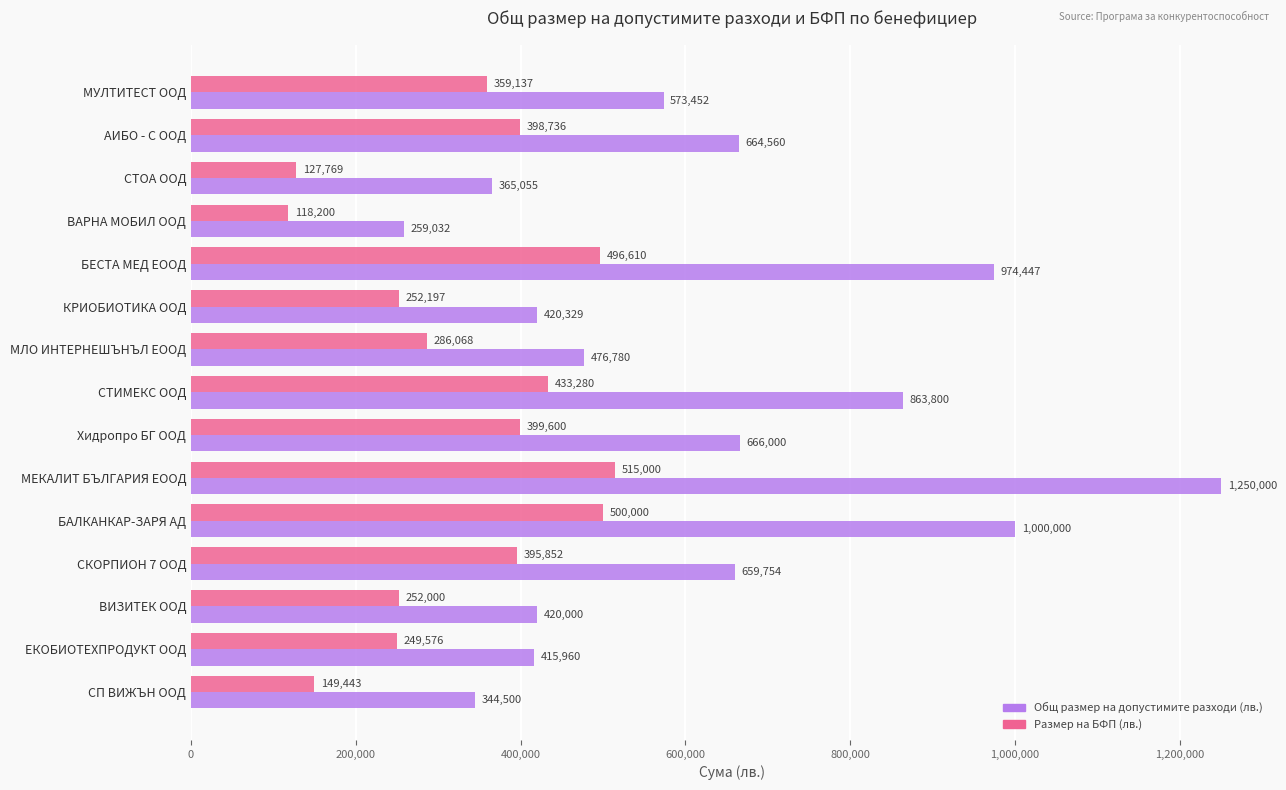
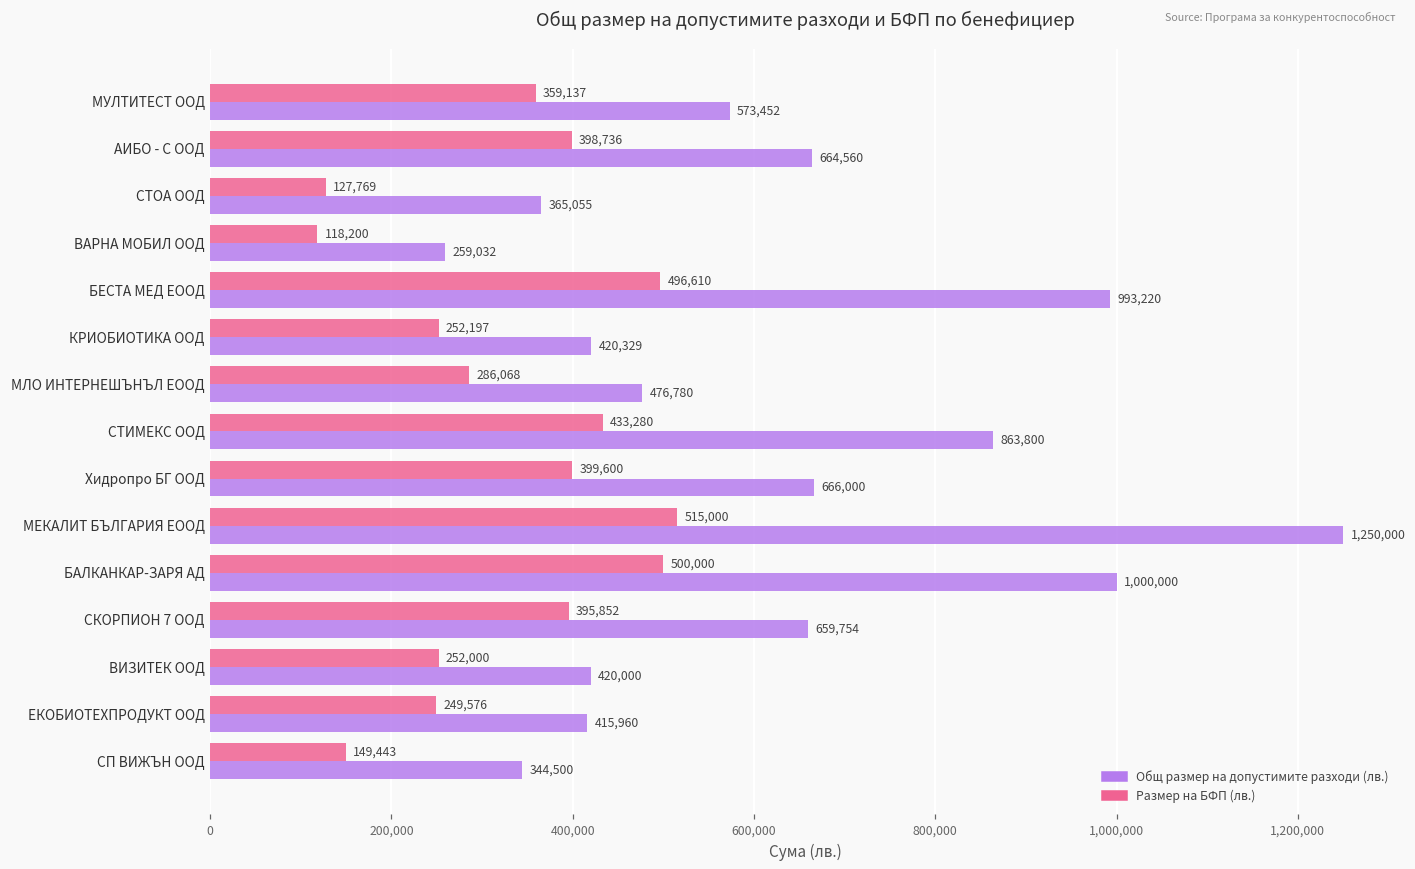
Общ размер на допустимите разходи (лв.), БЕСТА МЕД ЕООД: 974,447 -> 993,220
